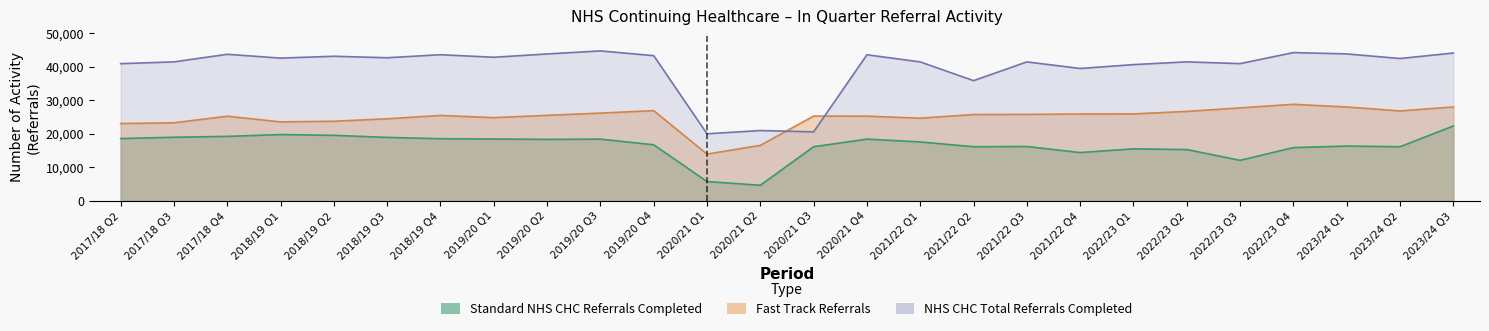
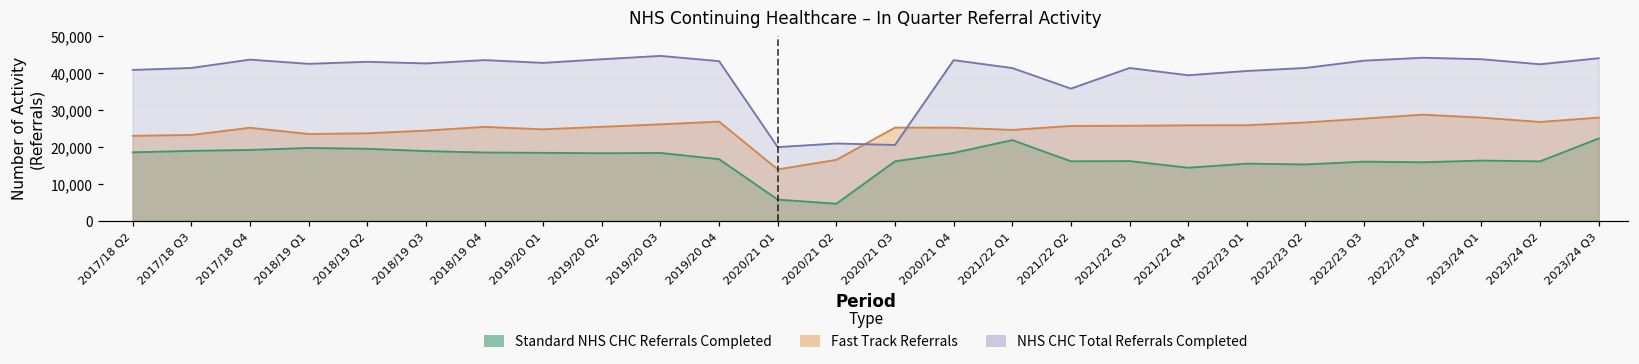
Standard NHS CHC Referrals Completed, 2021/22 Q1: 18,000 -> 22,000
Standard NHS CHC Referrals Completed, 2022/23 Q3: 12,000 -> 16,000
NHS CHC Total Referrals Completed, 2022/23 Q3: 41,000 -> 43,000
